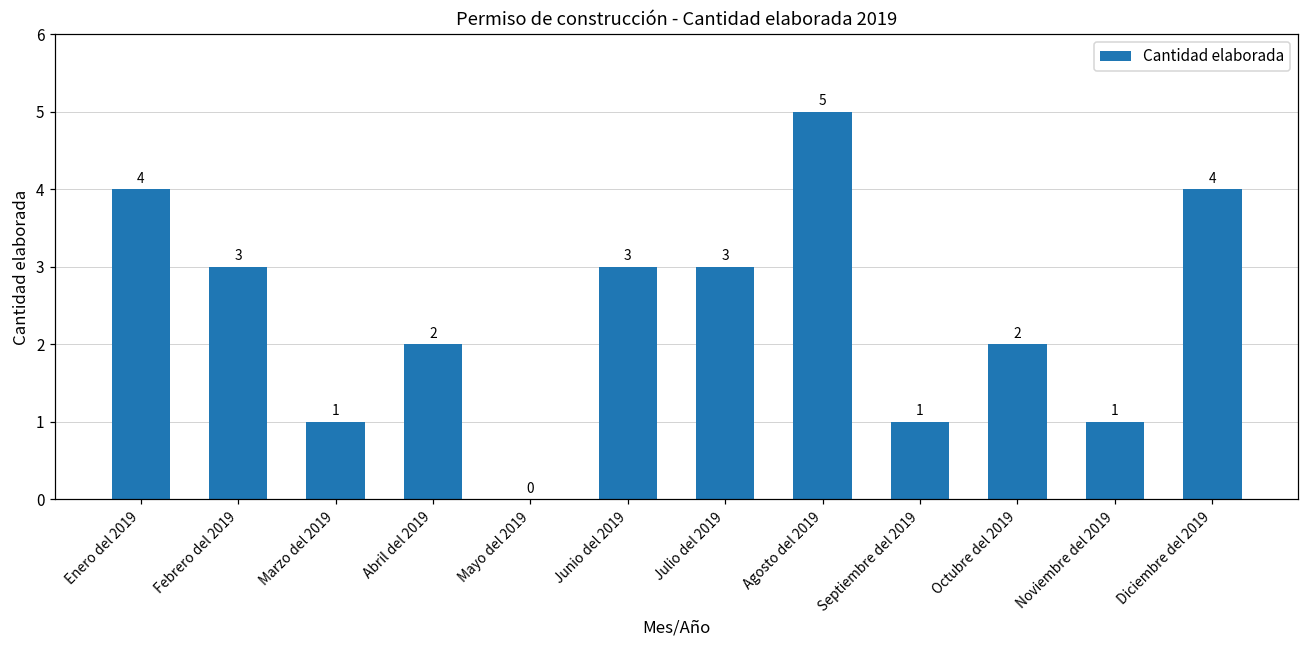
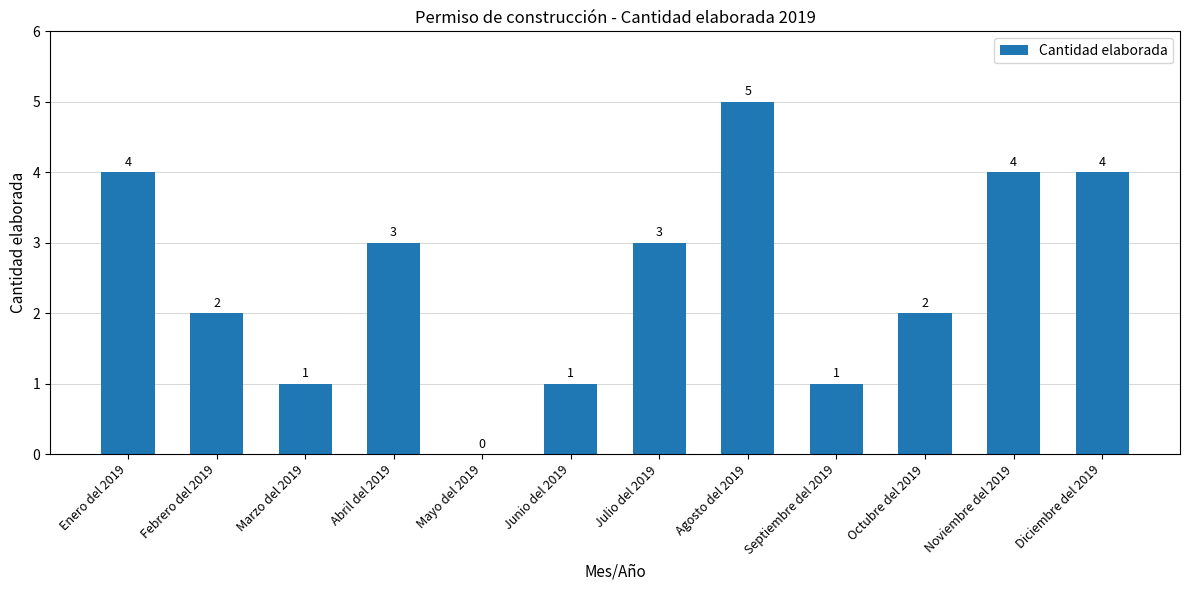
Febrero del 2019: 3 -> 2
Abril del 2019: 2 -> 3
Junio del 2019: 3 -> 1
Noviembre del 2019: 1 -> 4
